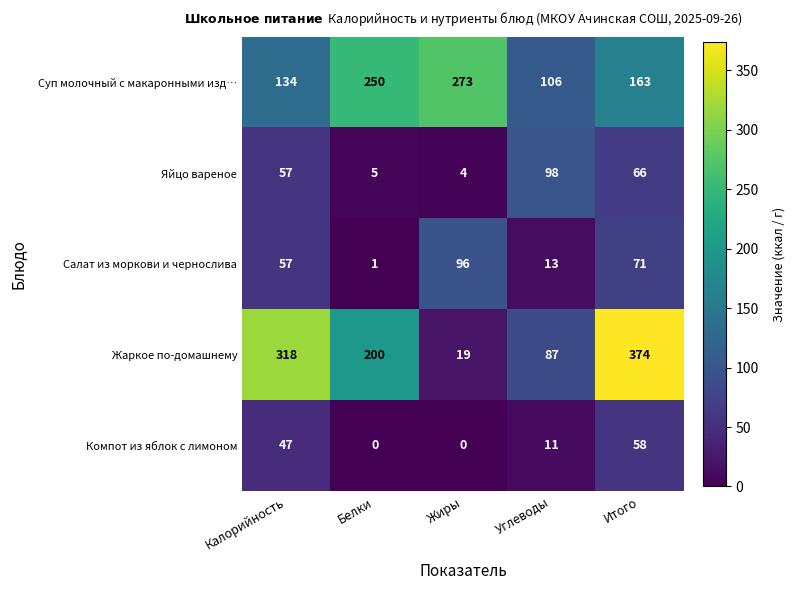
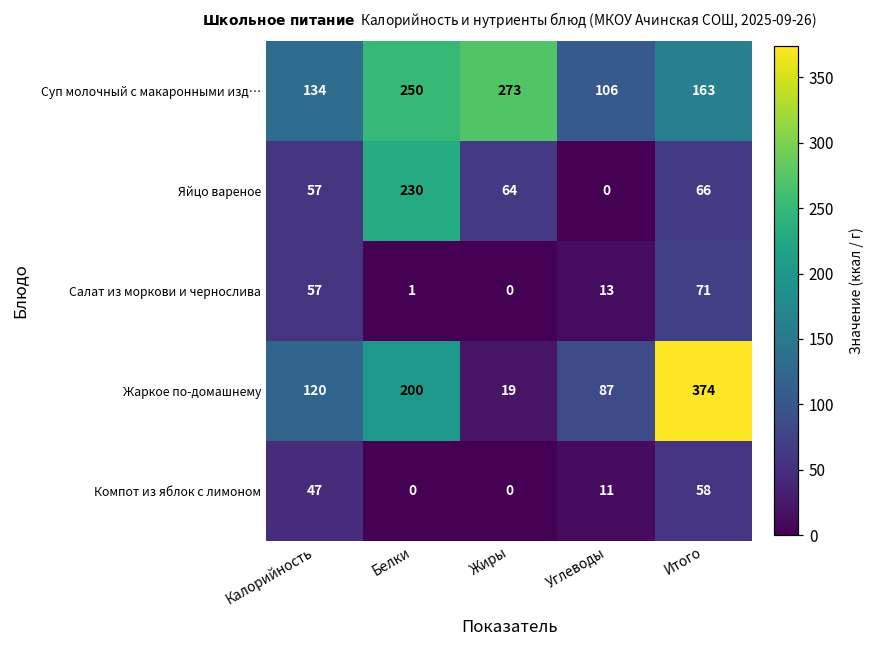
Яйцо вареное, Белки: 5 -> 230
Яйцо вареное, Жиры: 4 -> 64
Яйцо вареное, Углеводы: 98 -> 0
Салат из моркови и чернослива, Жиры: 96 -> 0
Жаркое по-домашнему, Калорийность: 318 -> 120
